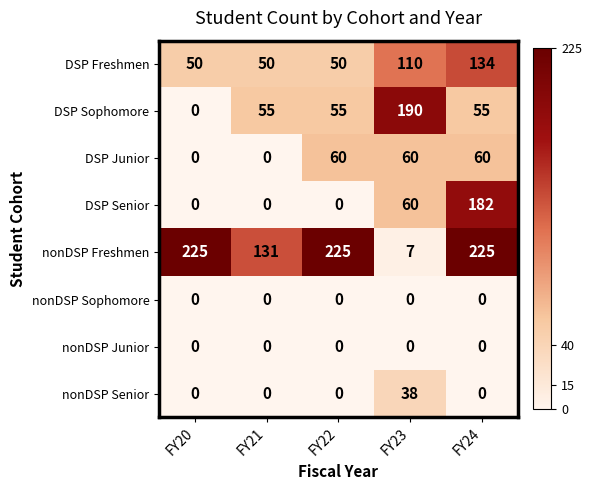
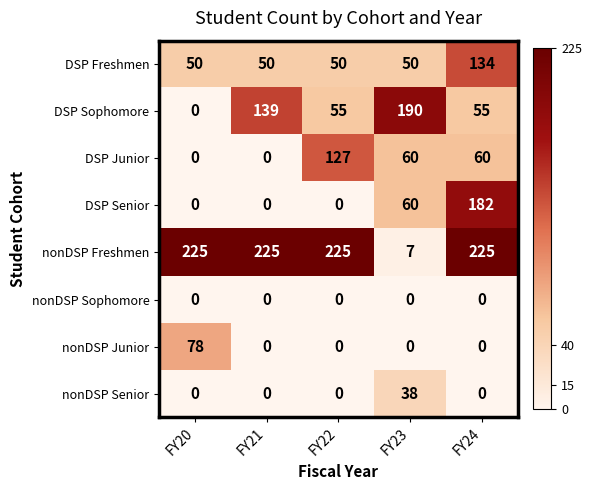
DSP Freshmen, FY23: 110 -> 50
DSP Sophomore, FY21: 55 -> 139
DSP Junior, FY22: 60 -> 127
nonDSP Freshmen, FY21: 131 -> 225
nonDSP Junior, FY20: 0 -> 78
